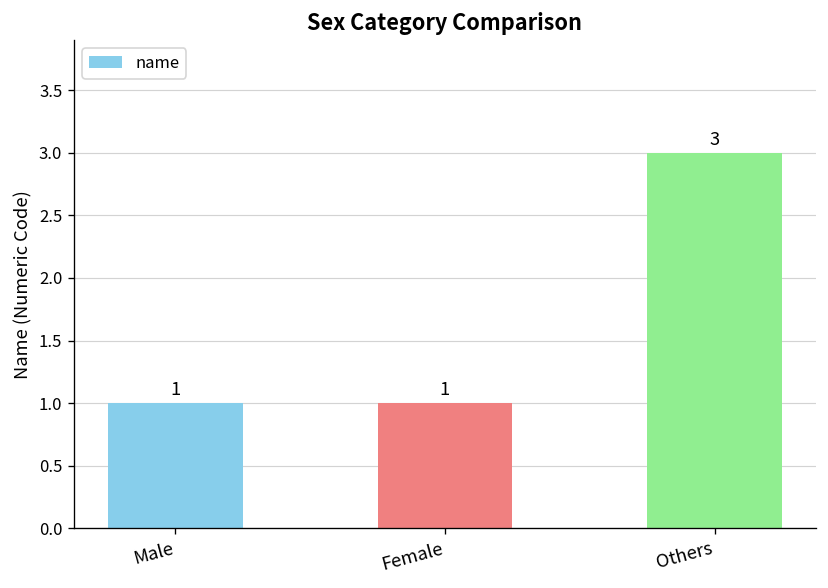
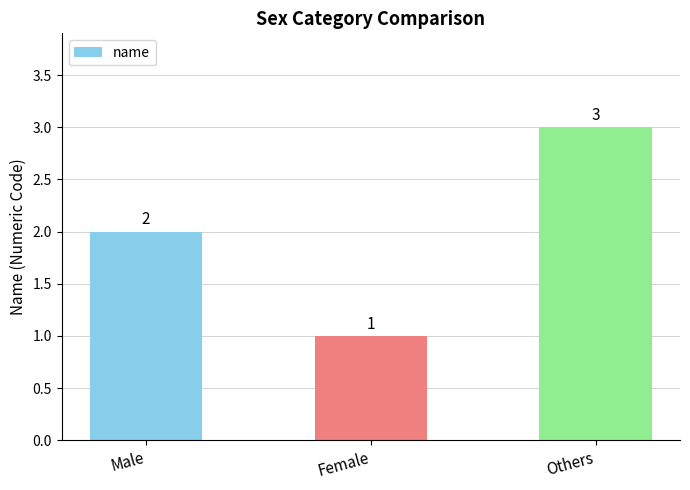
Male: 1 -> 2
